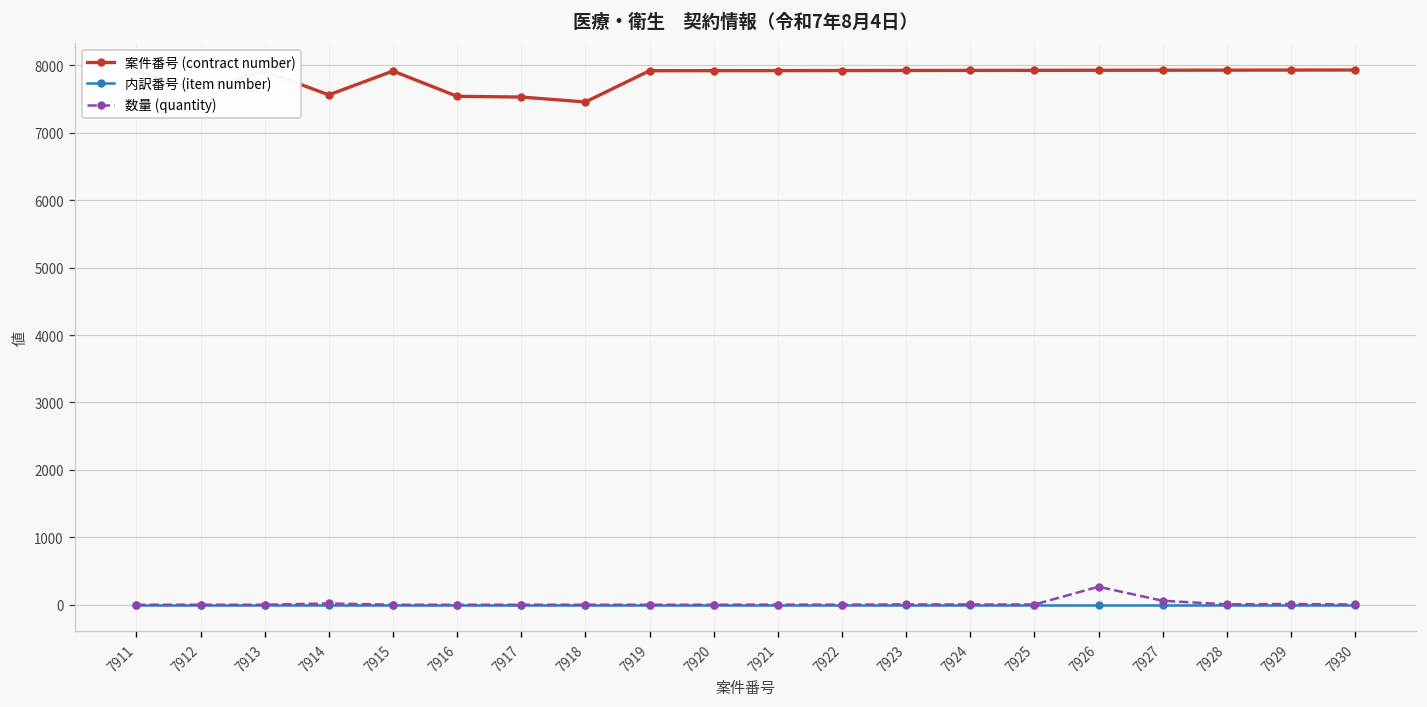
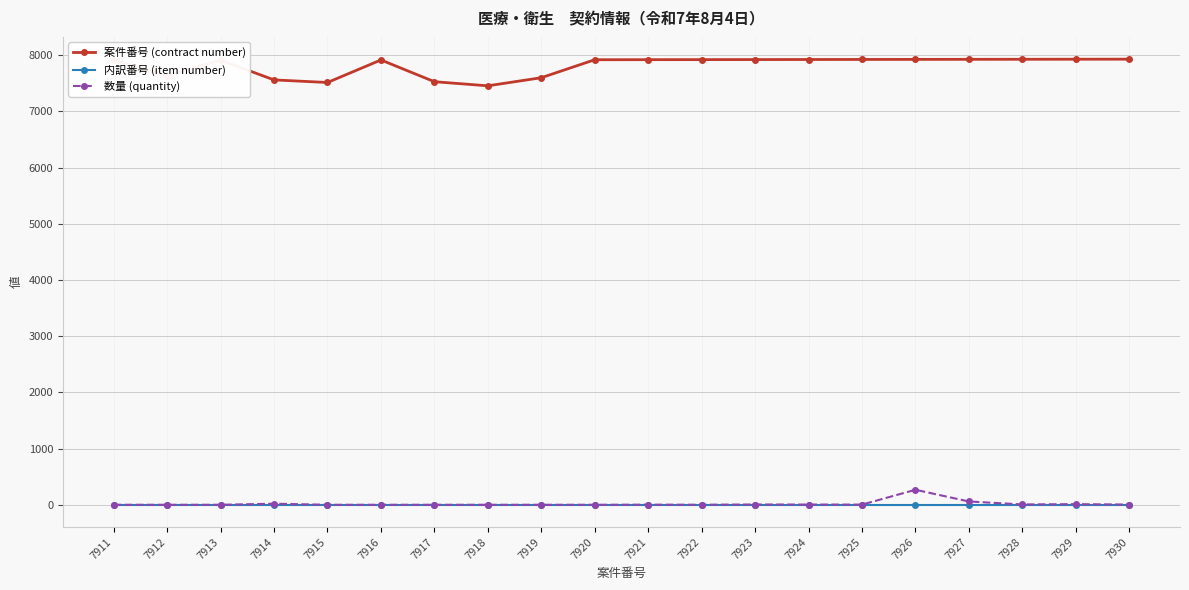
案件番号 (contract number), 7915: 7900 -> 7500
案件番号 (contract number), 7916: 7500 -> 7900
案件番号 (contract number), 7919: 7900 -> 7600
